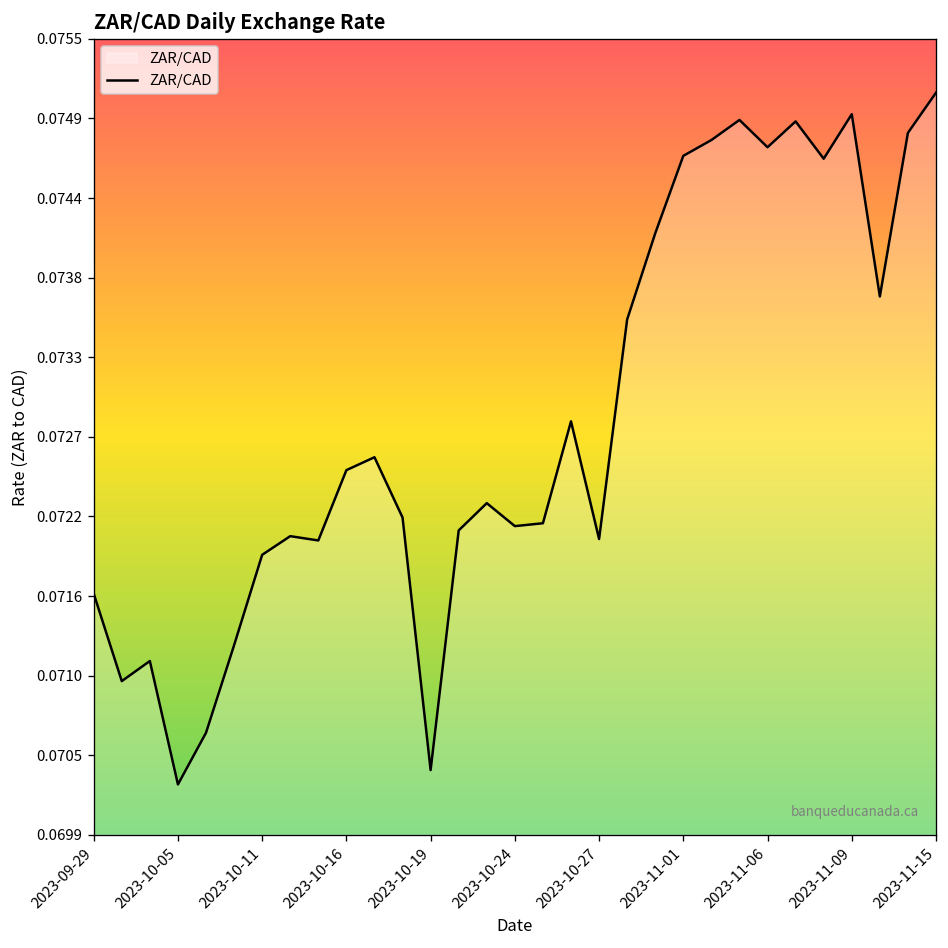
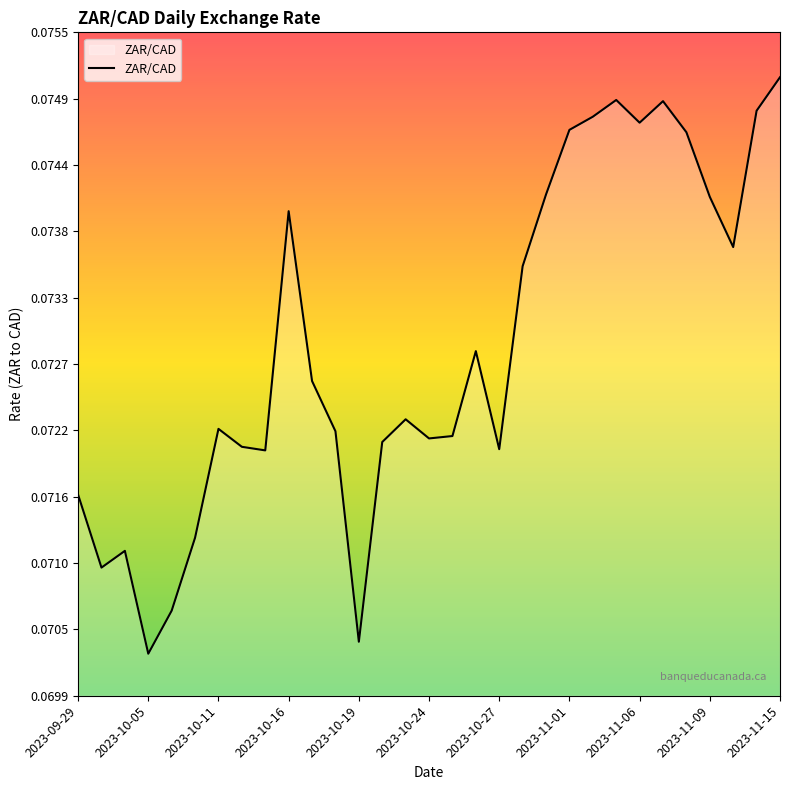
2023-10-11: 0.07189 -> 0.07217
2023-10-16: 0.07248 -> 0.07399
2023-11-09: 0.07496 -> 0.07411
